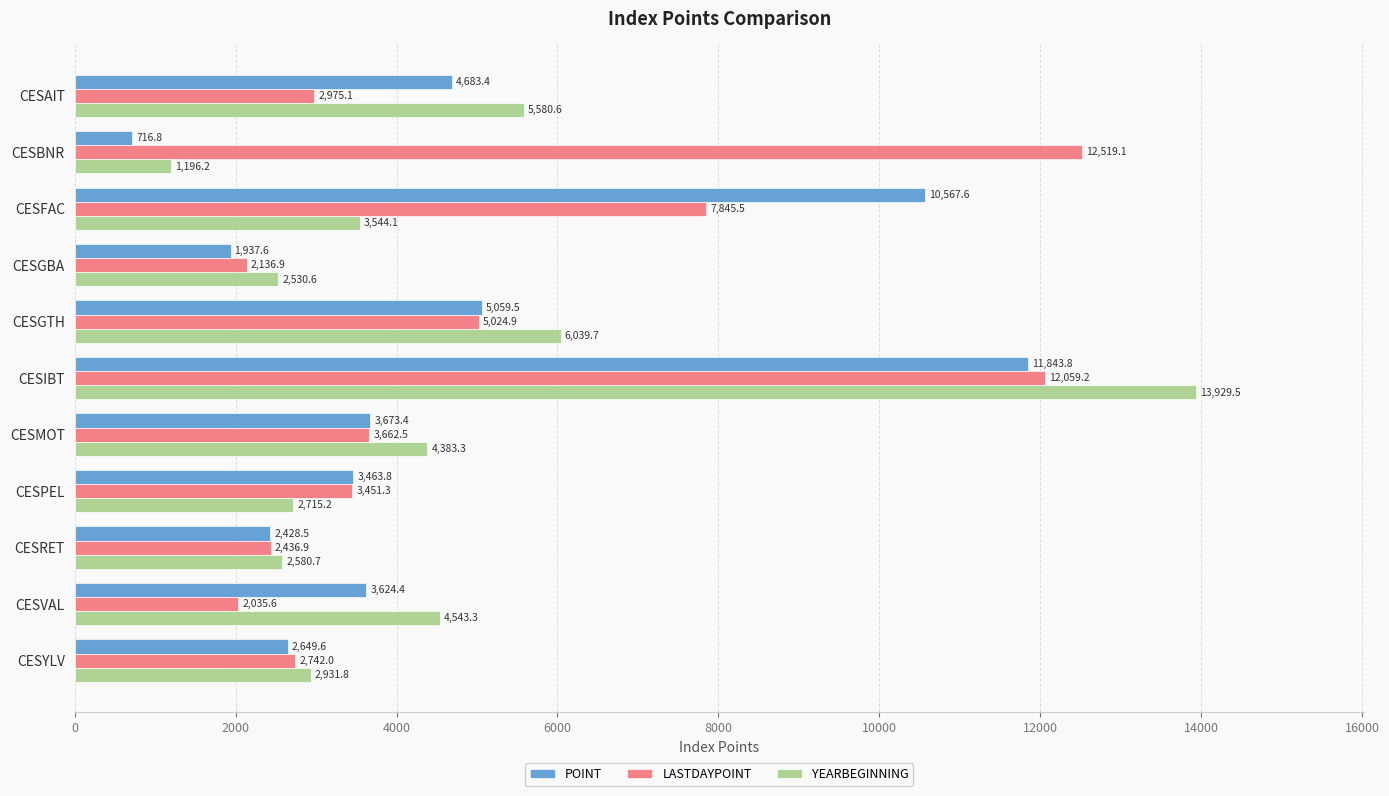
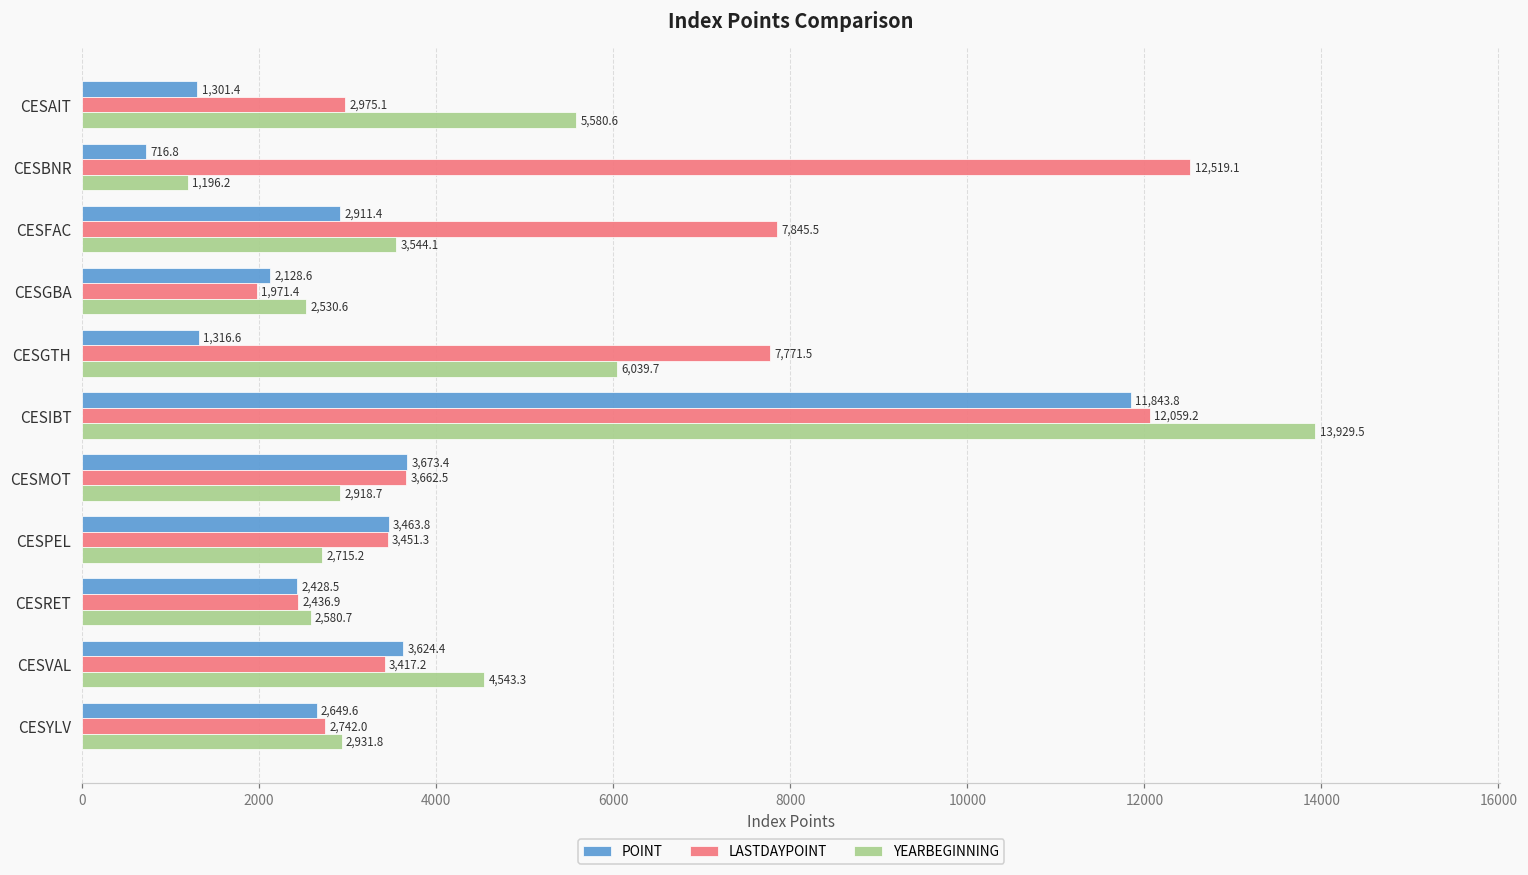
POINT, CESAIT: 4,683.4 -> 1,301.4
POINT, CESFAC: 10,567.6 -> 2,911.4
POINT, CESGBA: 1,937.6 -> 2,128.6
LASTDAYPOINT, CESGBA: 2,136.9 -> 1,971.4
POINT, CESGTH: 5,059.5 -> 1,316.6
LASTDAYPOINT, CESGTH: 5,024.9 -> 7,771.5
YEARBEGINNING, CESMOT: 4,383.3 -> 2,918.7
LASTDAYPOINT, CESVAL: 2,035.6 -> 3,417.2
